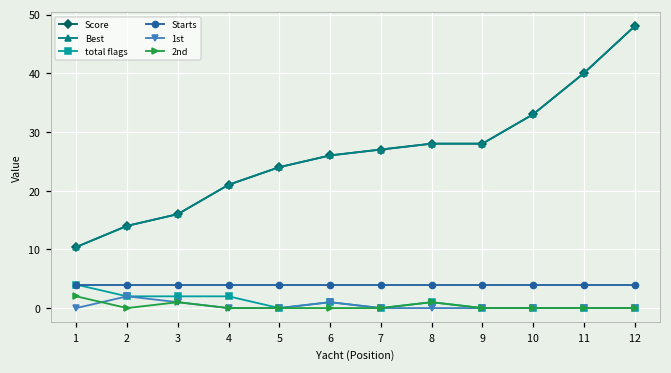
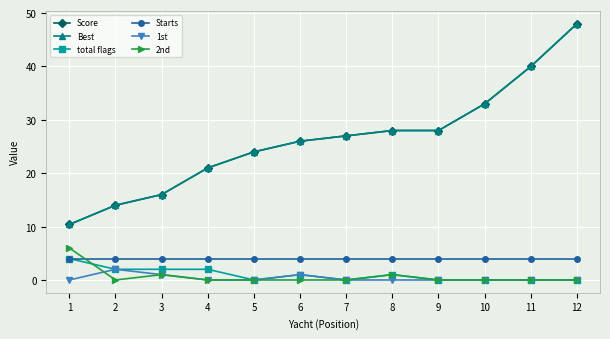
2nd, 1: 2 -> 6
